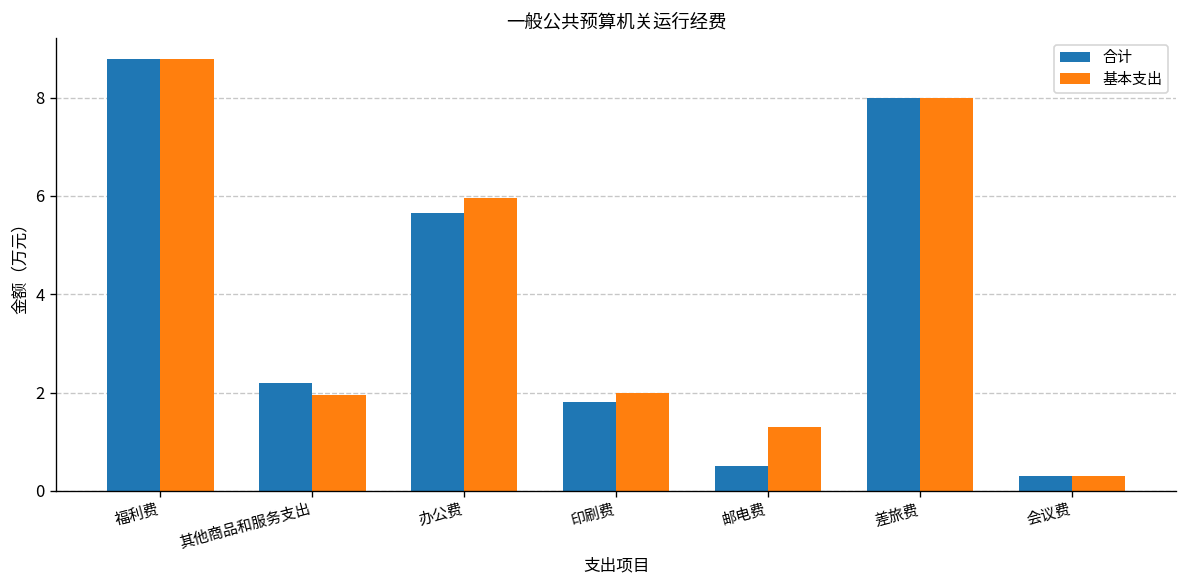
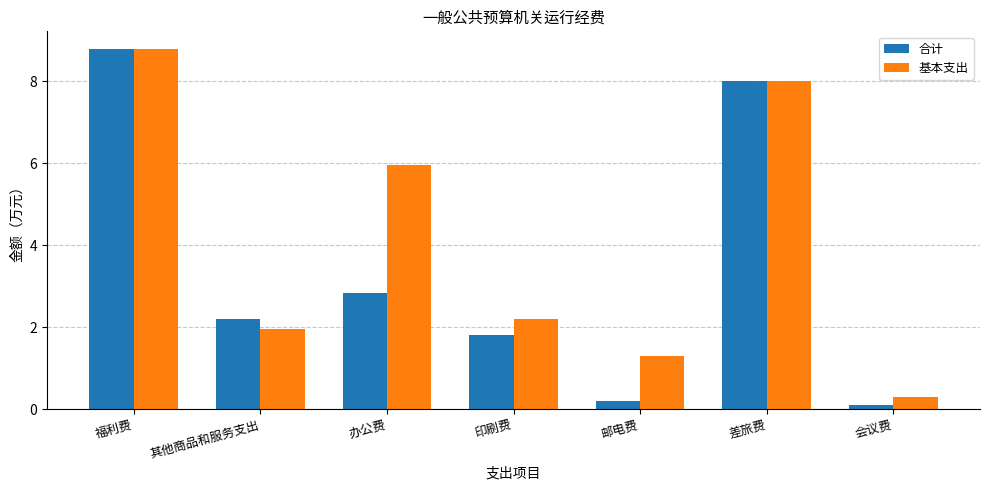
合计, 办公费: 5.7 -> 2.8
基本支出, 印刷费: 2.0 -> 2.2
合计, 邮电费: 0.5 -> 0.2
合计, 会议费: 0.3 -> 0.1
